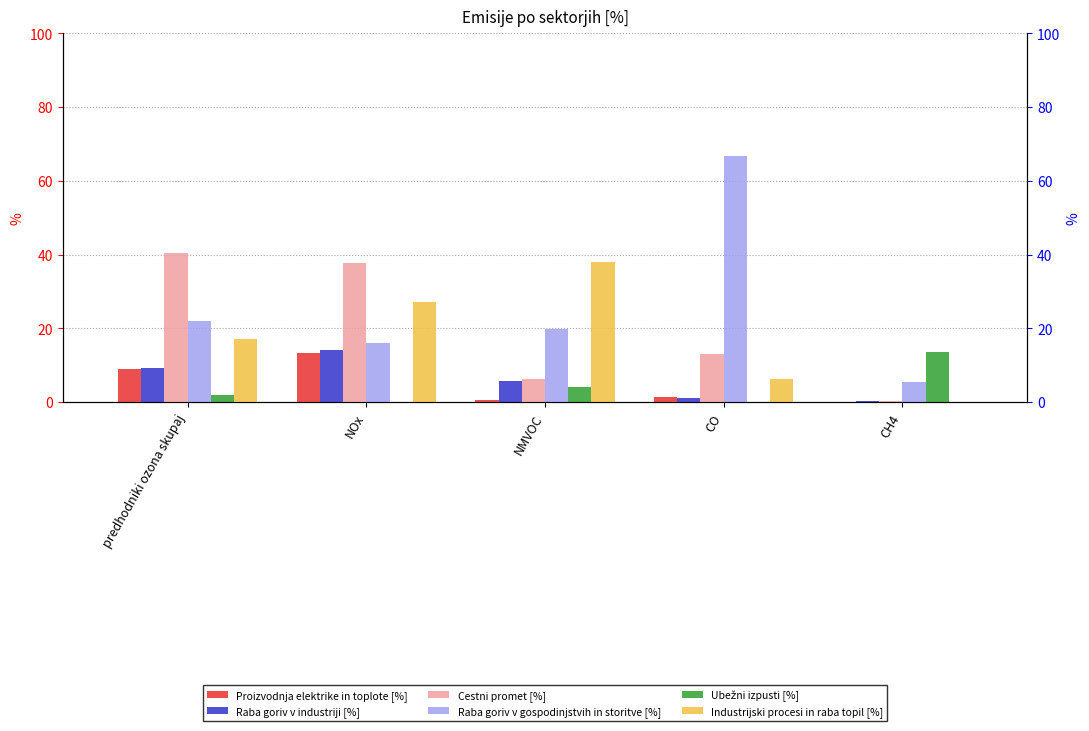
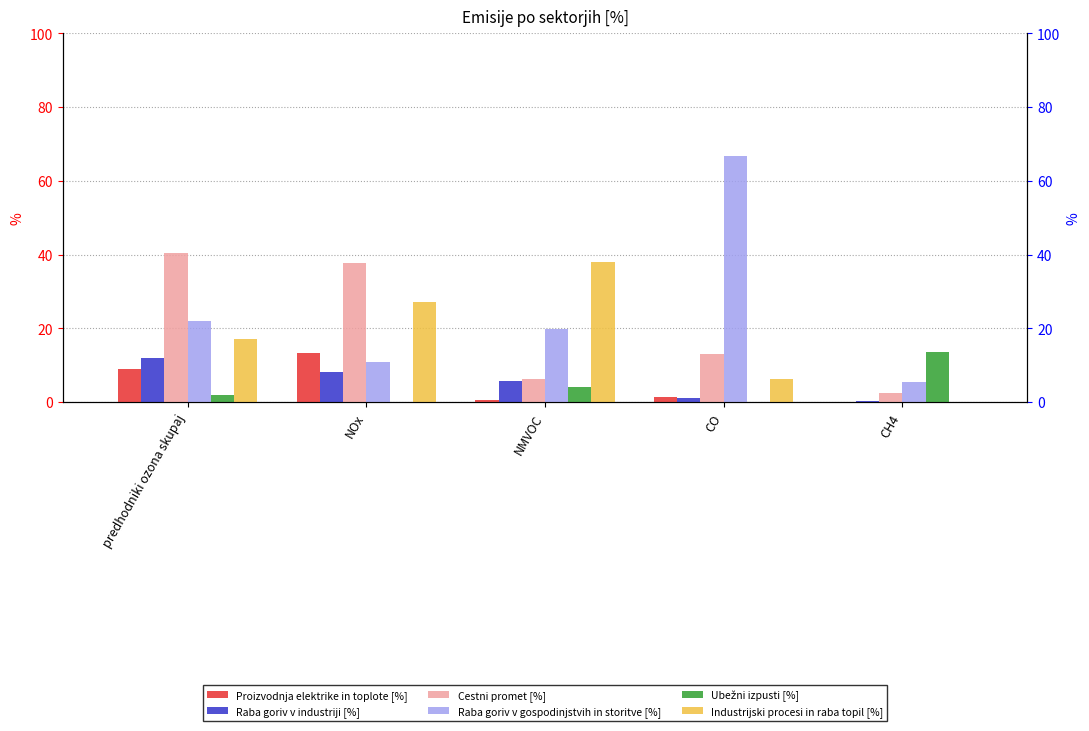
Raba goriv v industriji [%], predhodniki ozona skupaj: 9 -> 12
Raba goriv v industriji [%], NOx: 14 -> 8
Raba goriv v gospodinjstvih in storitve [%], NOx: 16 -> 11
Cestni promet [%], CH4: 0 -> 3
